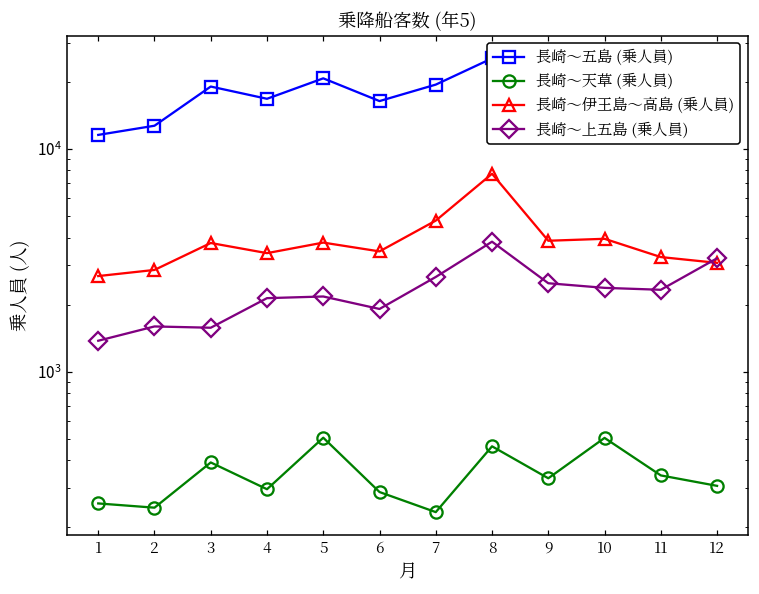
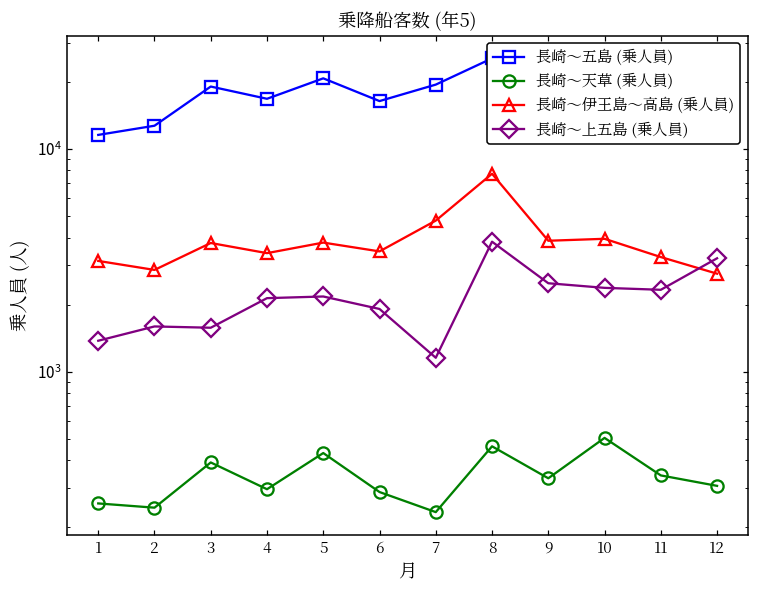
長崎～伊王島～高島 (乗人員), 1: 2700 -> 3100
長崎～天草 (乗人員), 5: 510 -> 430
長崎～上五島 (乗人員), 7: 2700 -> 1200
長崎～伊王島～高島 (乗人員), 12: 3100 -> 2800
